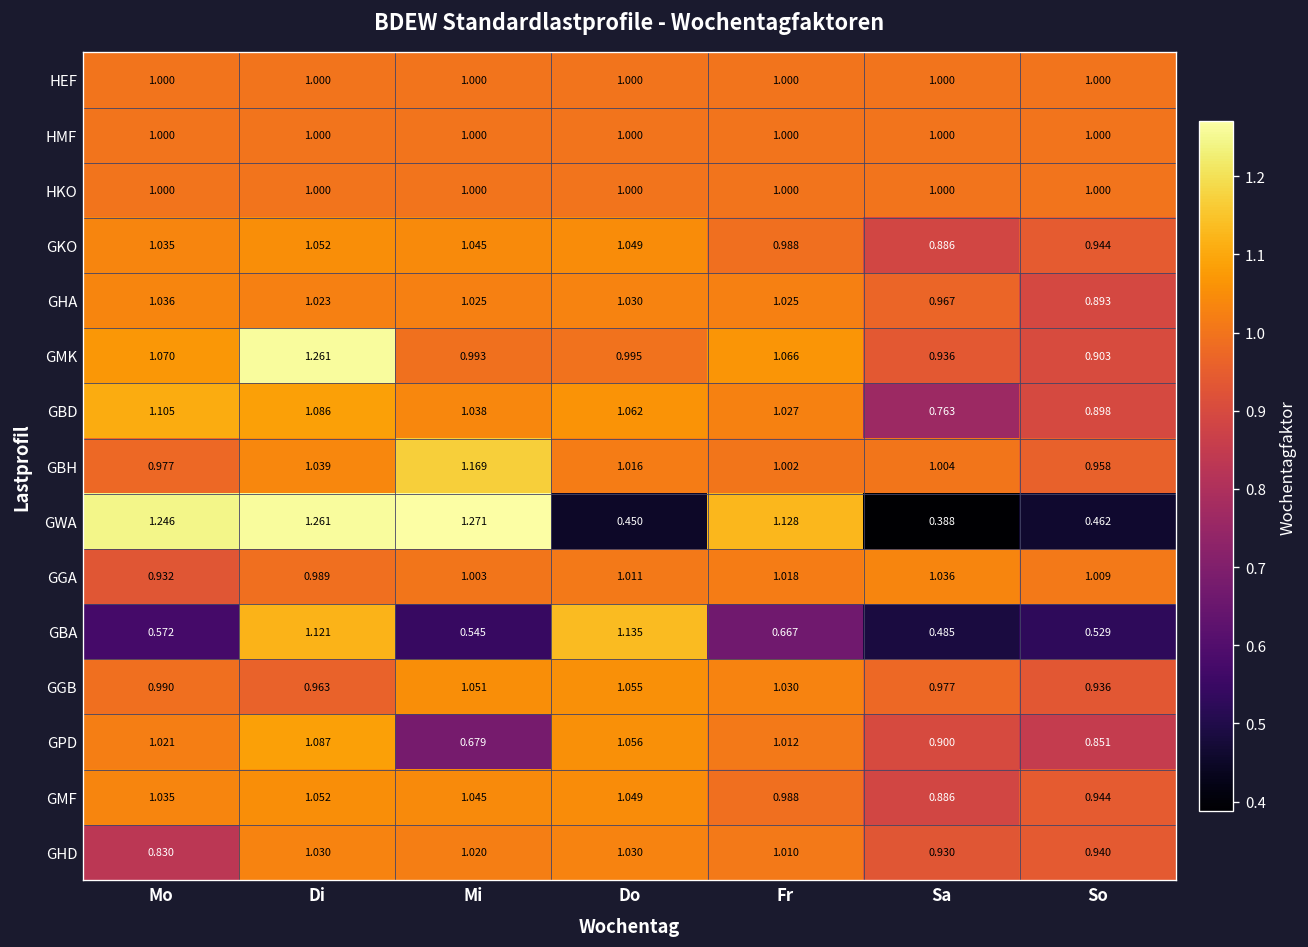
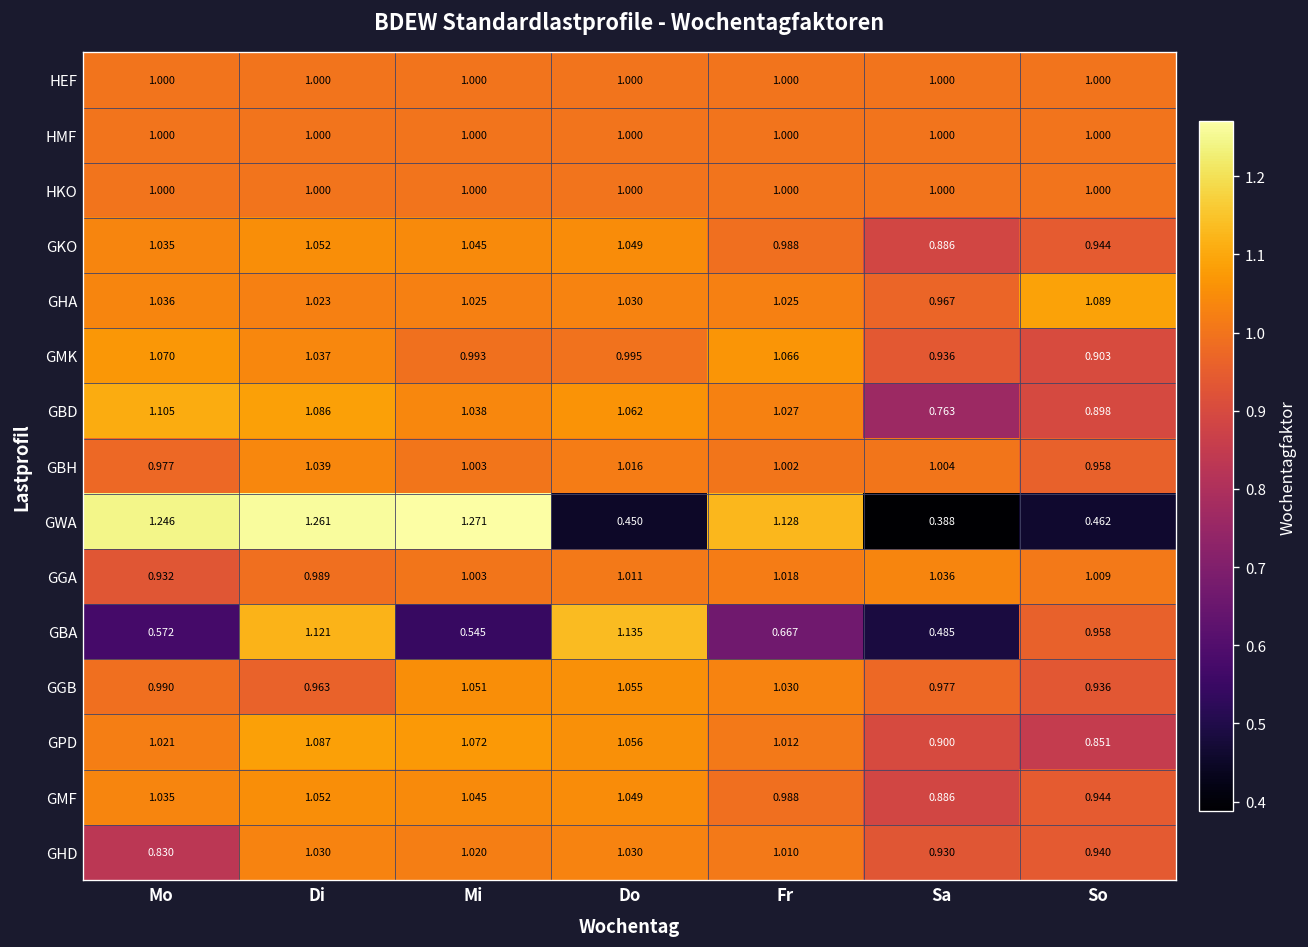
GHA, So: 0.893 -> 1.089
GMK, Di: 1.261 -> 1.037
GBH, Mi: 1.169 -> 1.003
GBA, So: 0.529 -> 0.958
GPD, Mi: 0.679 -> 1.072
